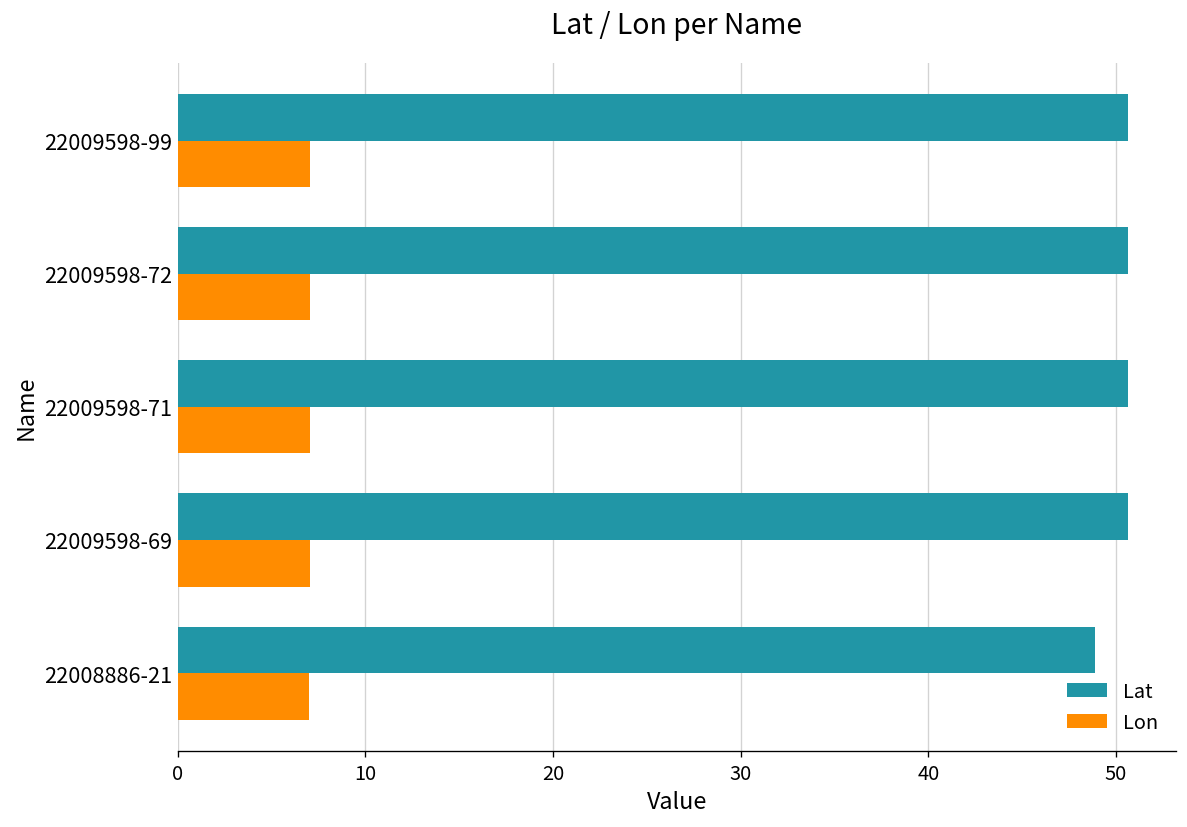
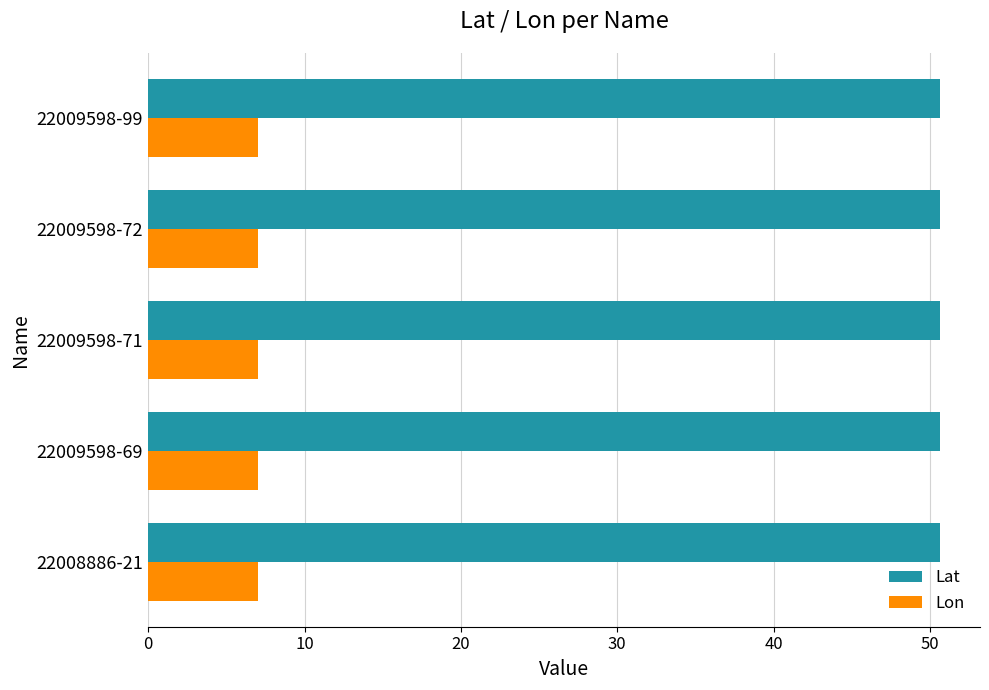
Lat, 22008886-21: 48.9 -> 50.6
